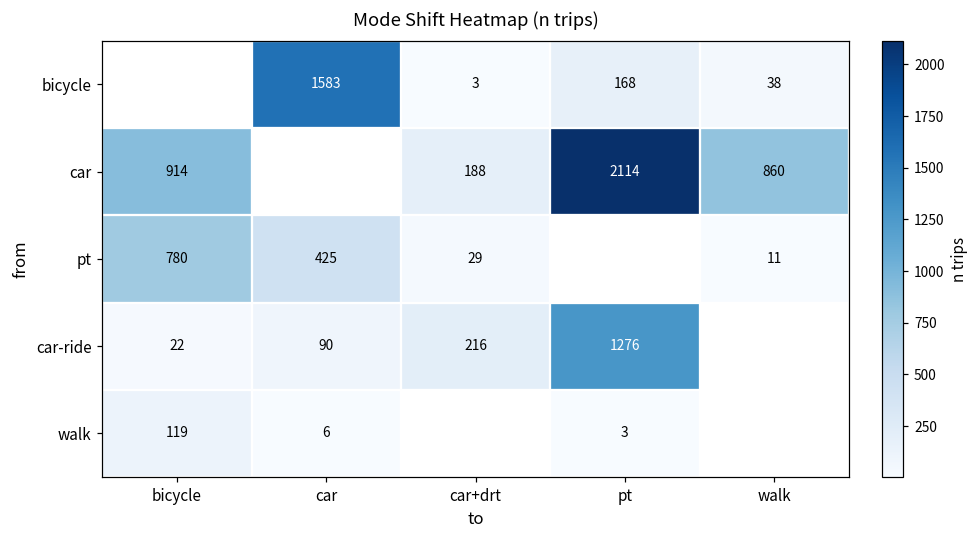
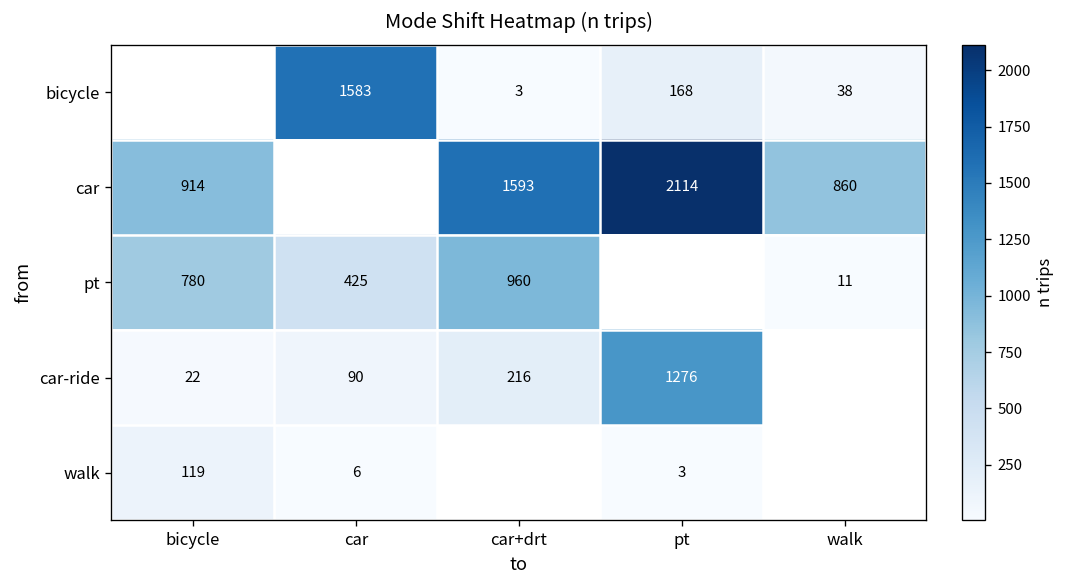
car, car+drt: 188 -> 1593
pt, car+drt: 29 -> 960
